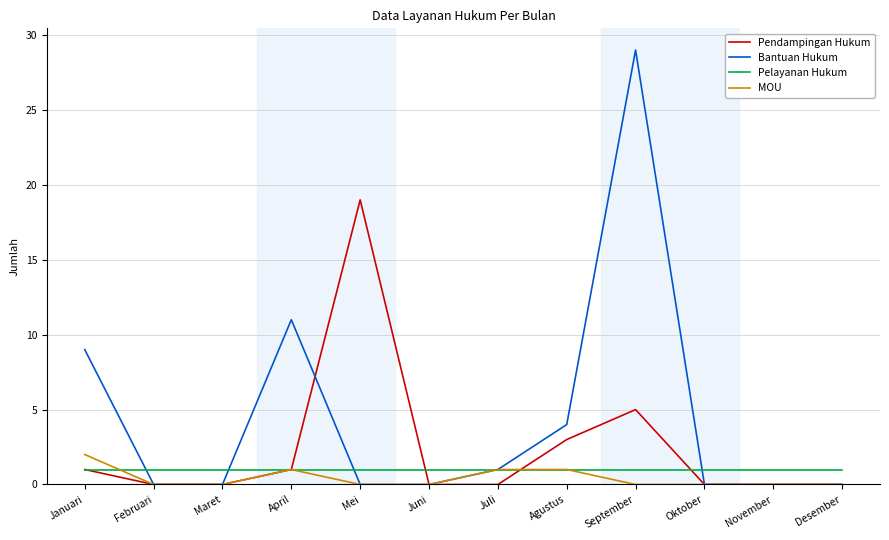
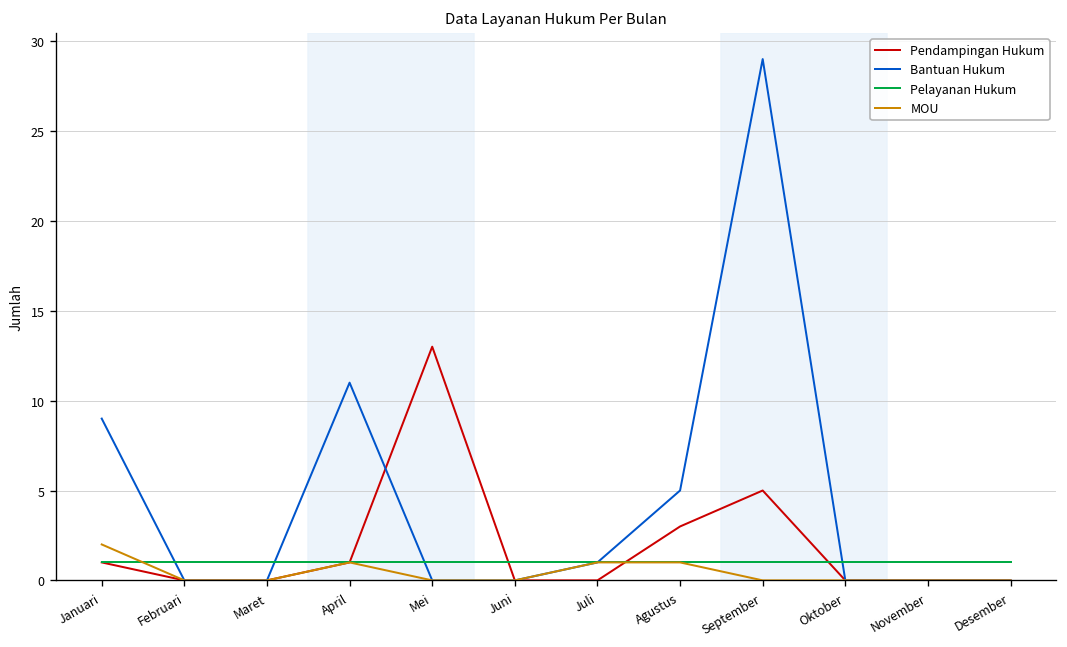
Pendampingan Hukum, Mei: 19 -> 13
Bantuan Hukum, Agustus: 4 -> 5
